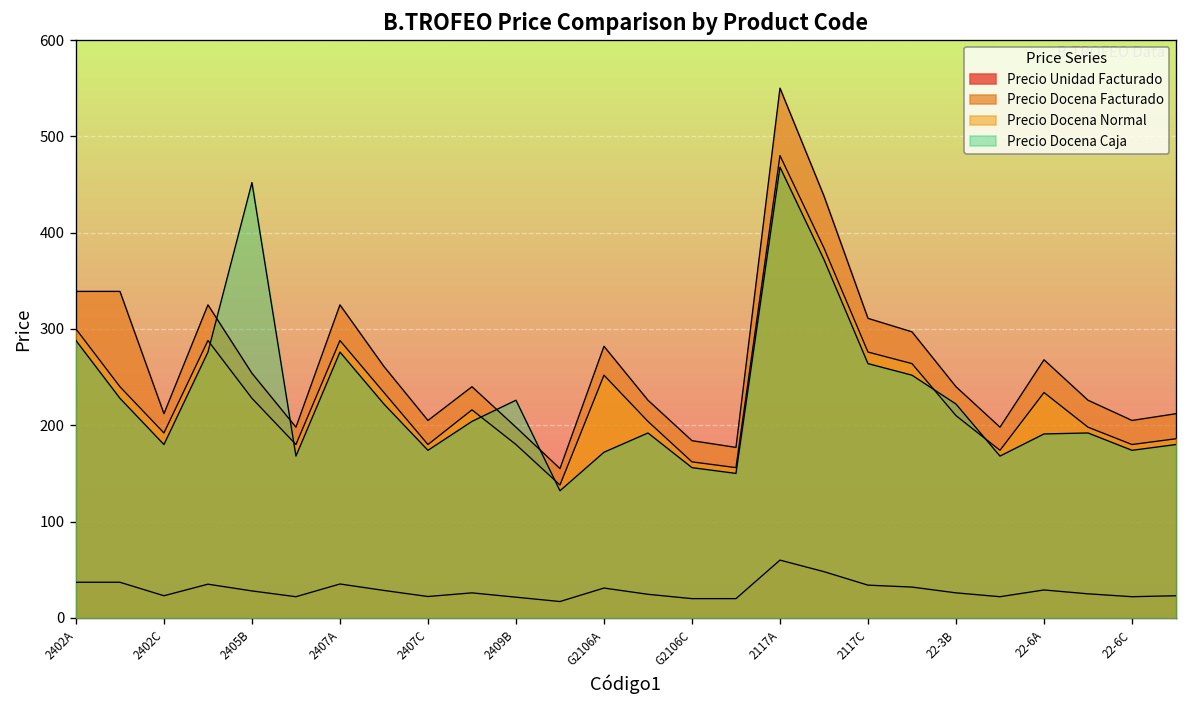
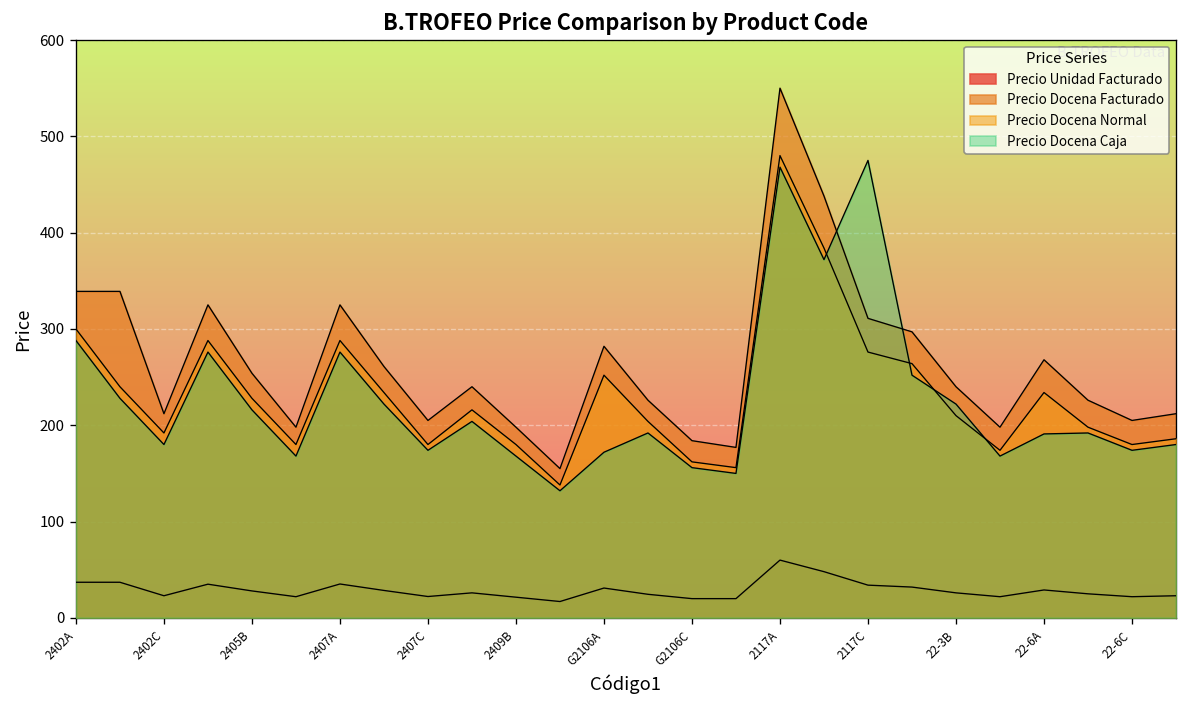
Precio Docena Caja, 2405B: 450 -> 220
Precio Docena Caja, 2409B: 230 -> 170
Precio Docena Caja, 2117C: 260 -> 480
